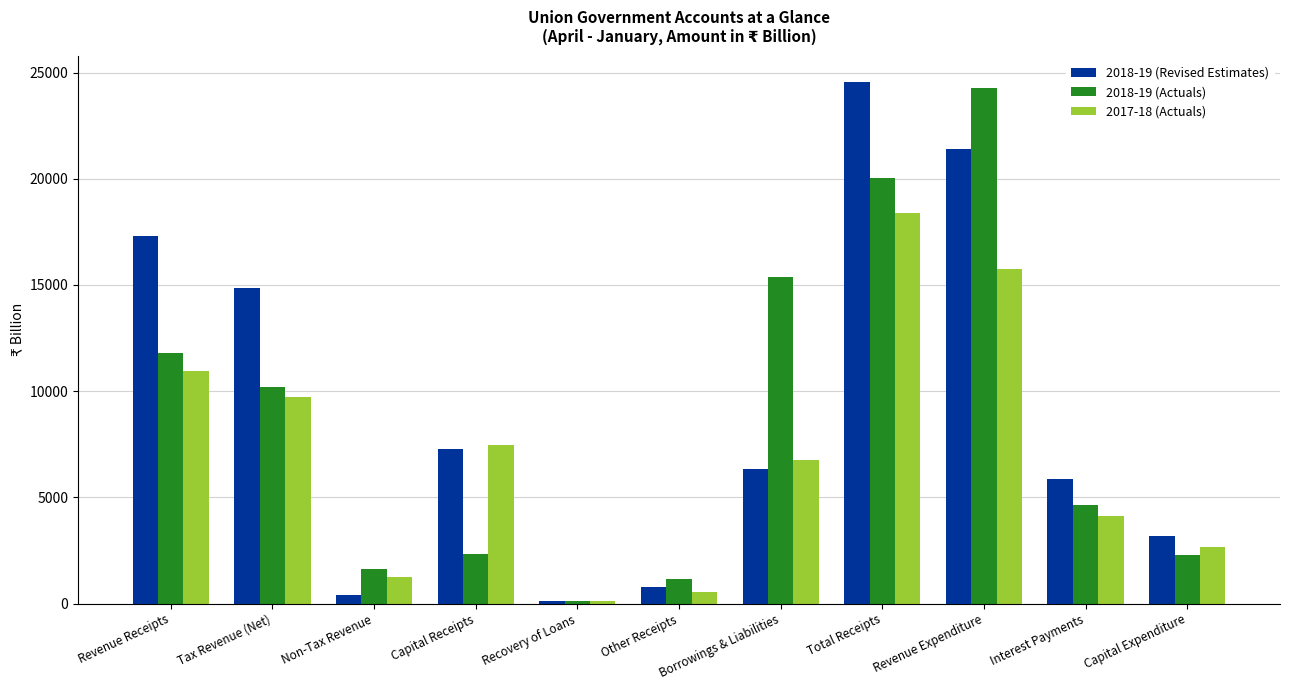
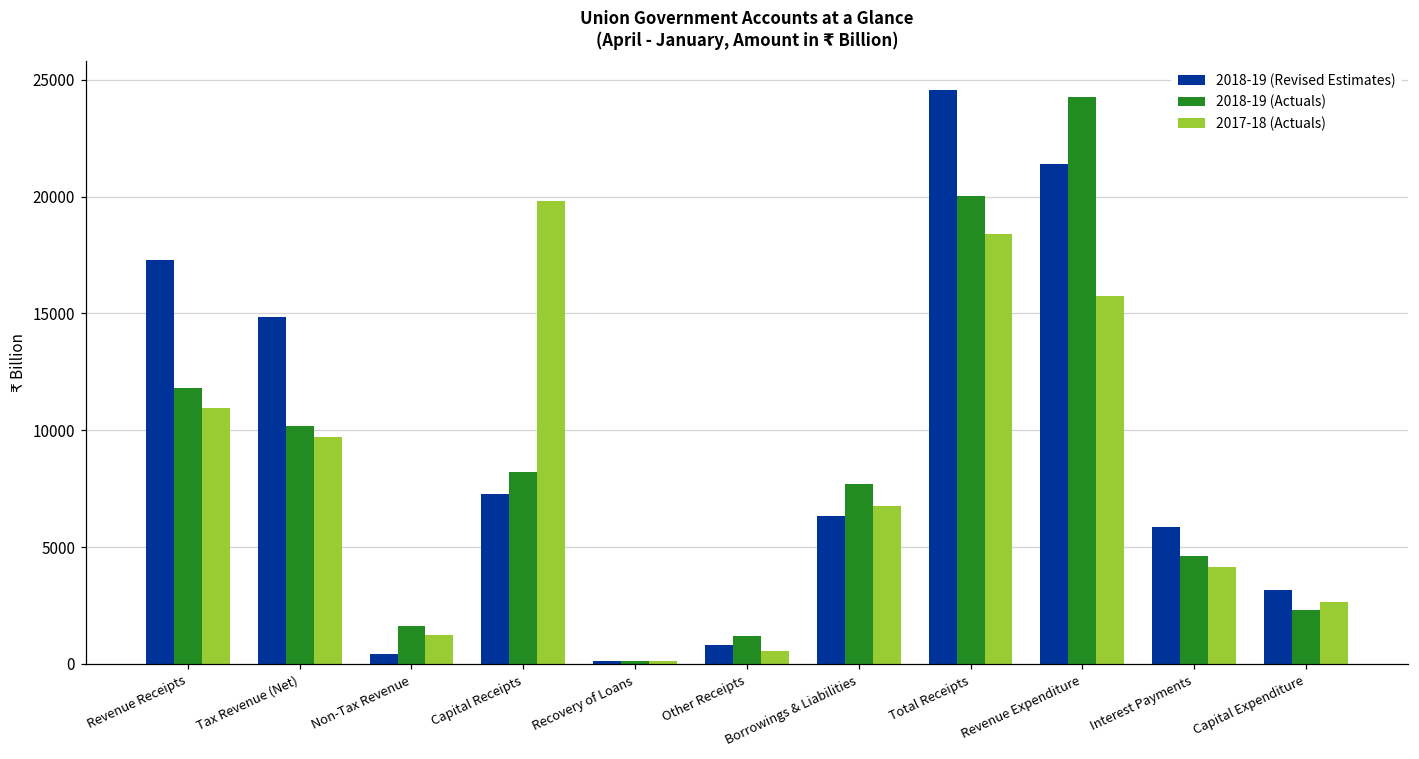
2018-19 (Actuals), Capital Receipts: 2300 -> 8200
2017-18 (Actuals), Capital Receipts: 7400 -> 19800
2018-19 (Actuals), Borrowings & Liabilities: 15400 -> 7700
